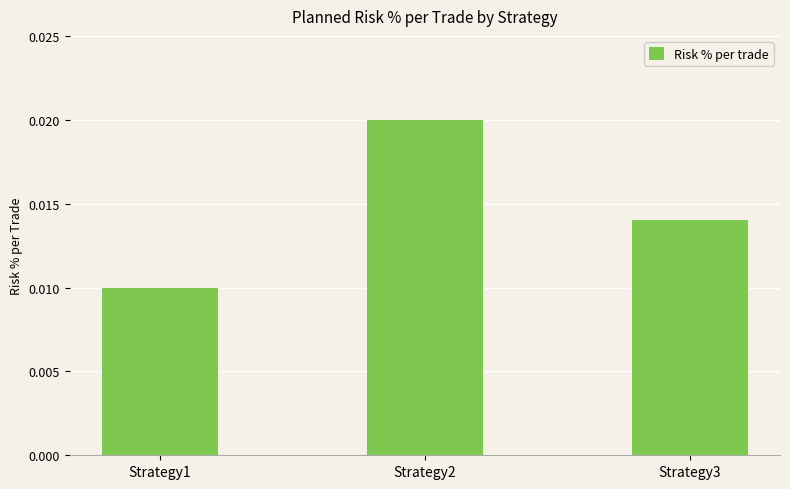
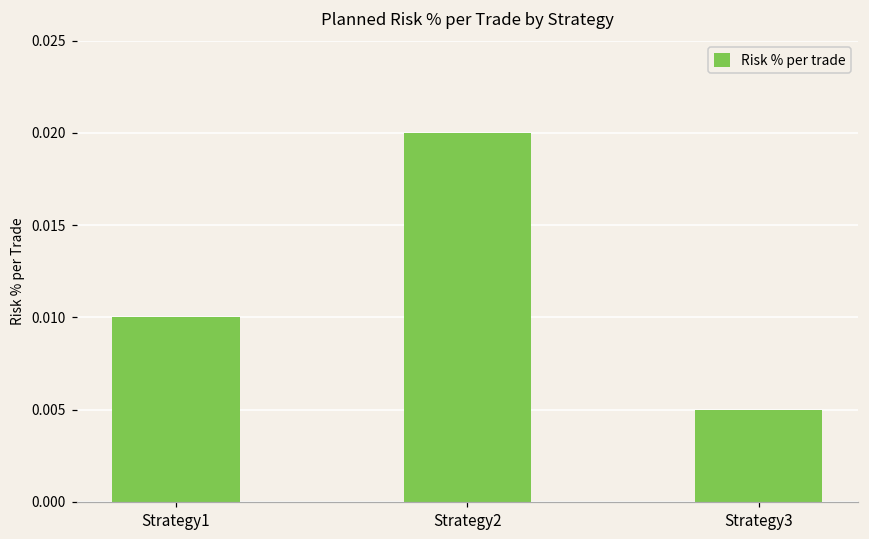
Strategy3: 0.014 -> 0.005
